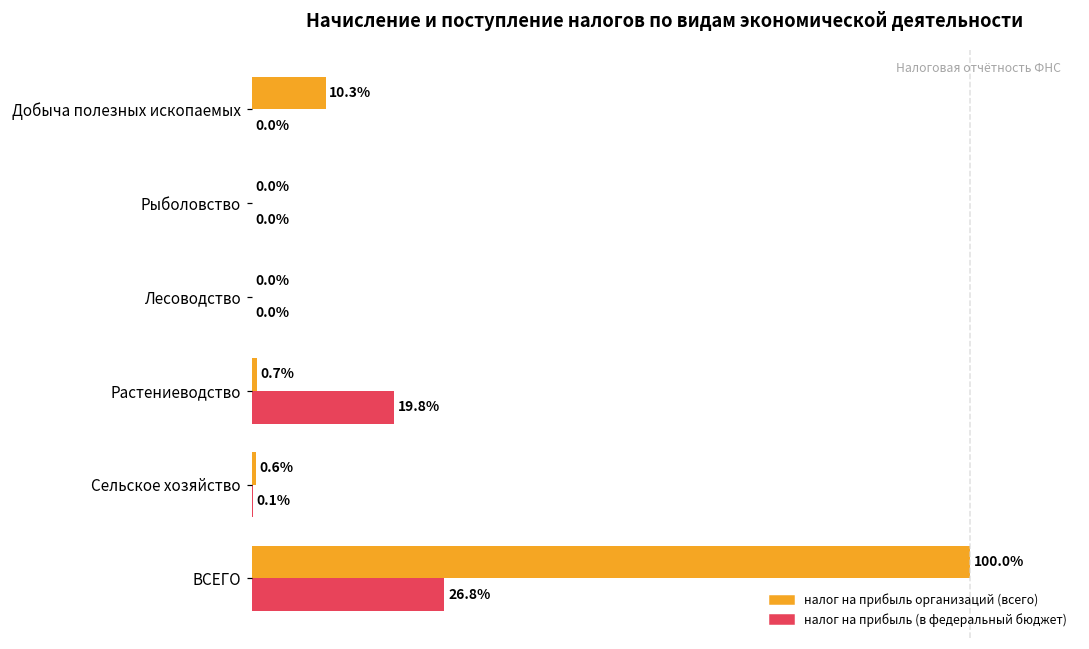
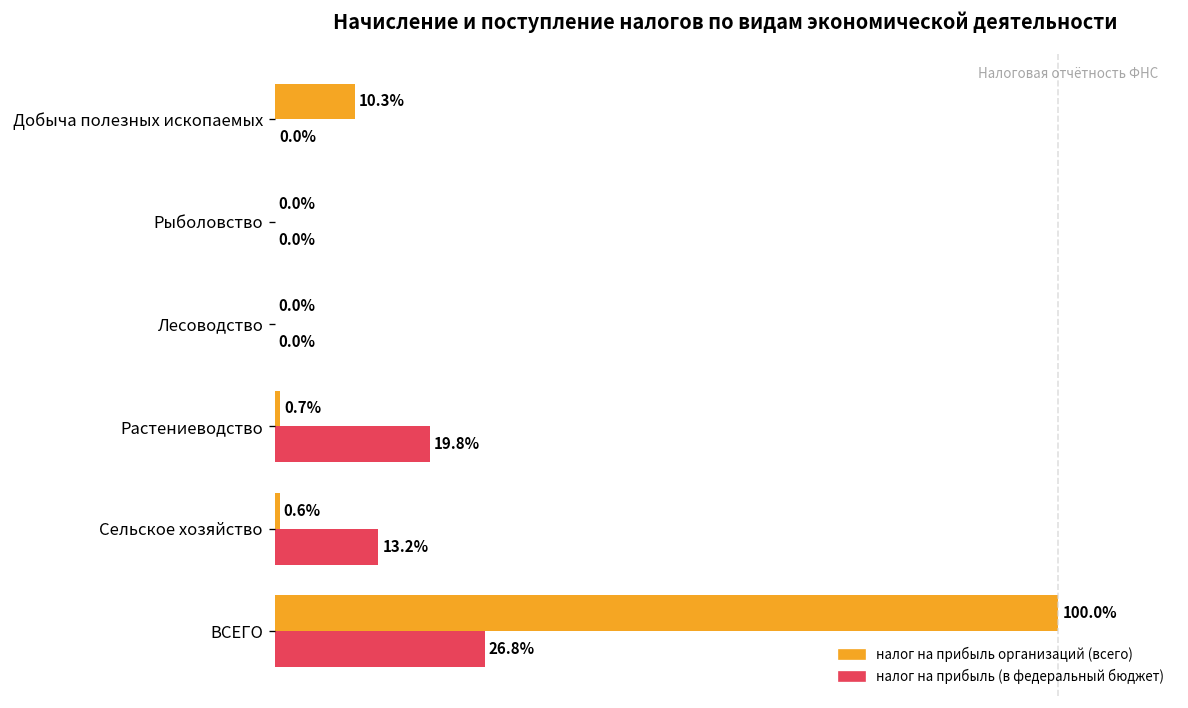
налог на прибыль (в федеральный бюджет), Сельское хозяйство: 0.1% -> 13.2%
